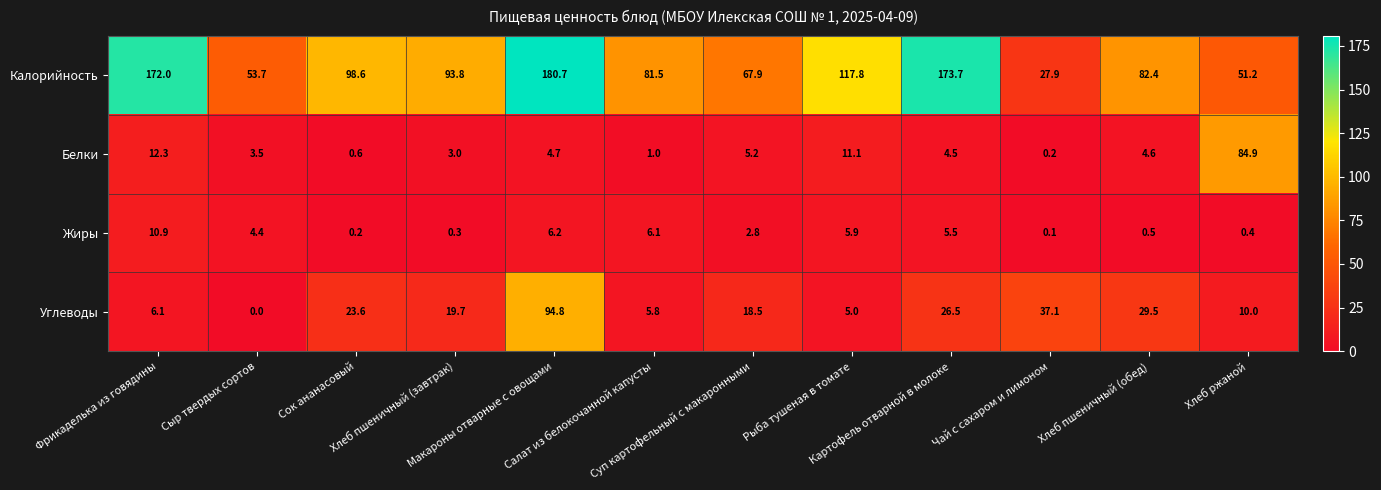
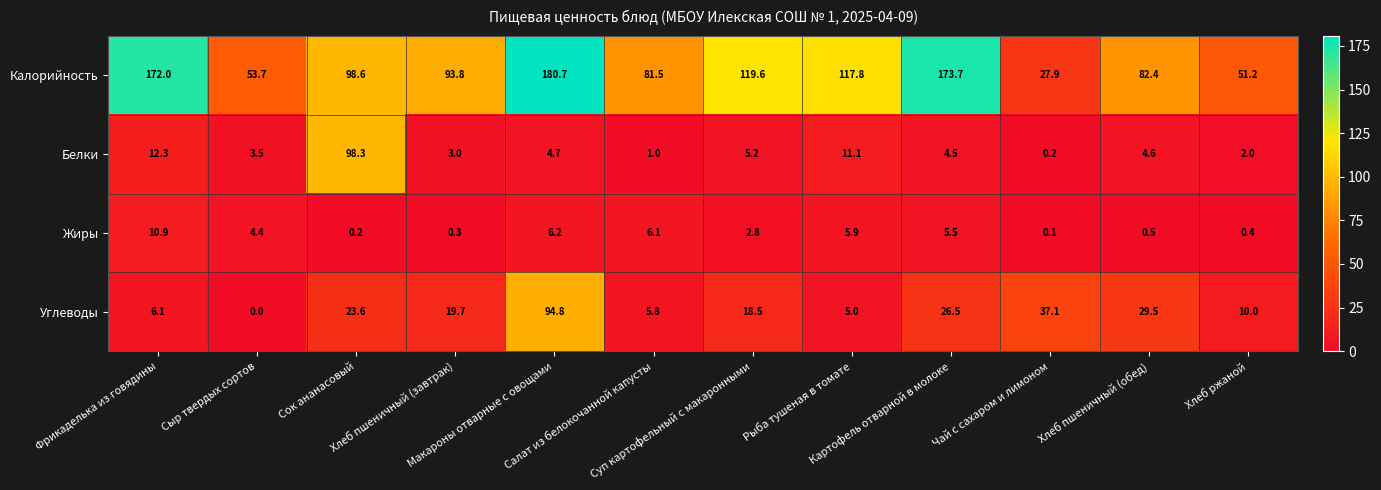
Калорийность, Суп картофельный с макаронными: 67.9 -> 119.6
Белки, Сок ананасовый: 0.6 -> 98.3
Белки, Хлеб ржаной: 84.9 -> 2.0
